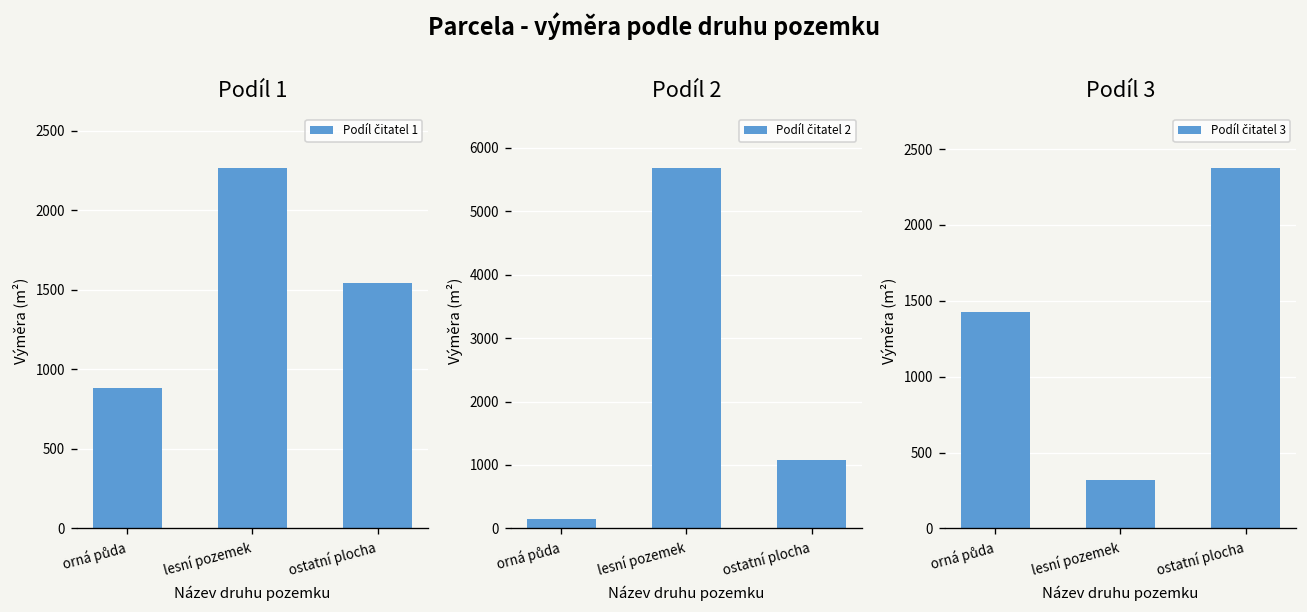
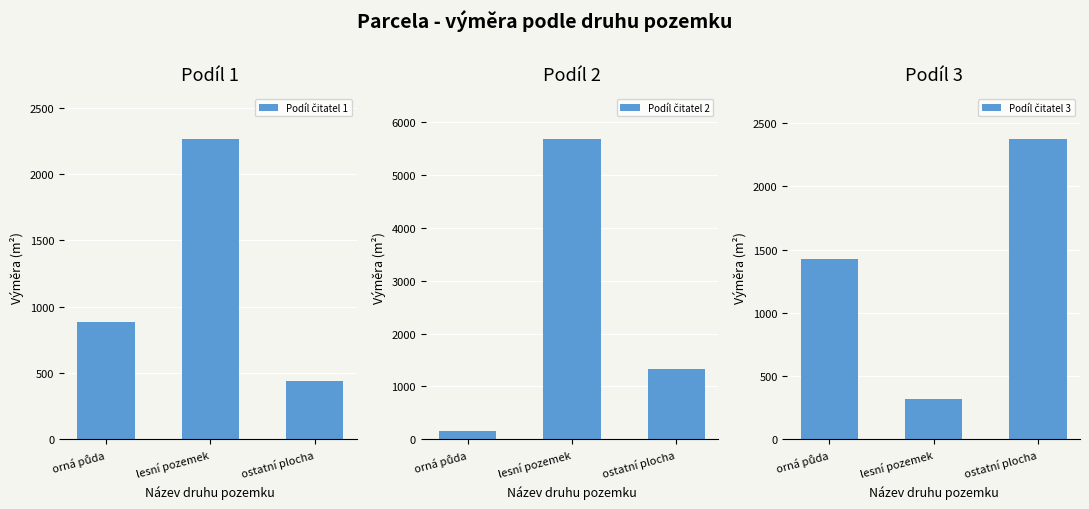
Podíl 1, ostatní plocha: 1540 -> 440
Podíl 2, ostatní plocha: 1100 -> 1300
